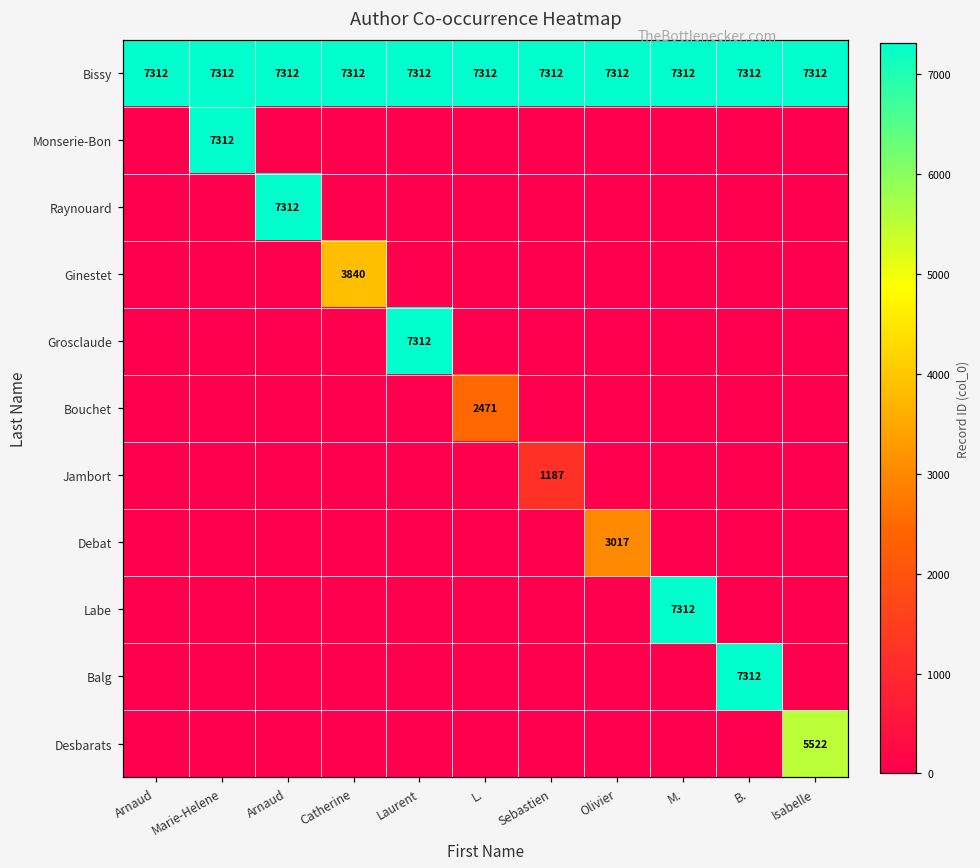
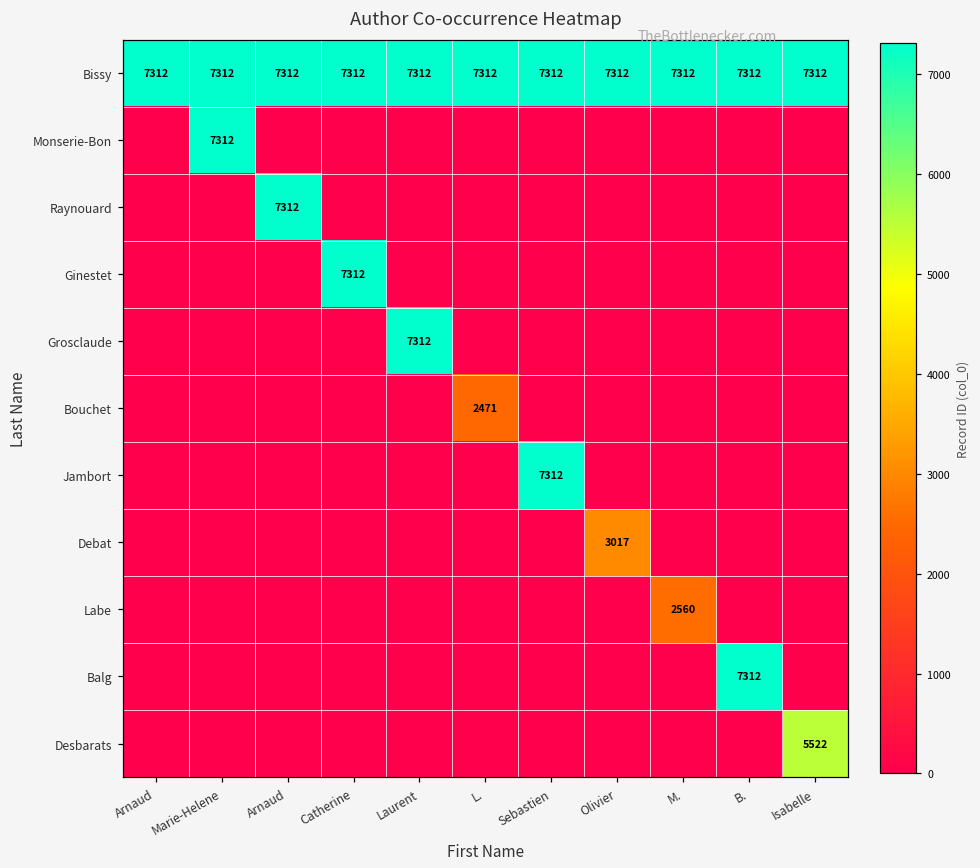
Ginestet, Catherine: 3840 -> 7312
Jambort, Sebastien: 1187 -> 7312
Labe, M.: 7312 -> 2560
